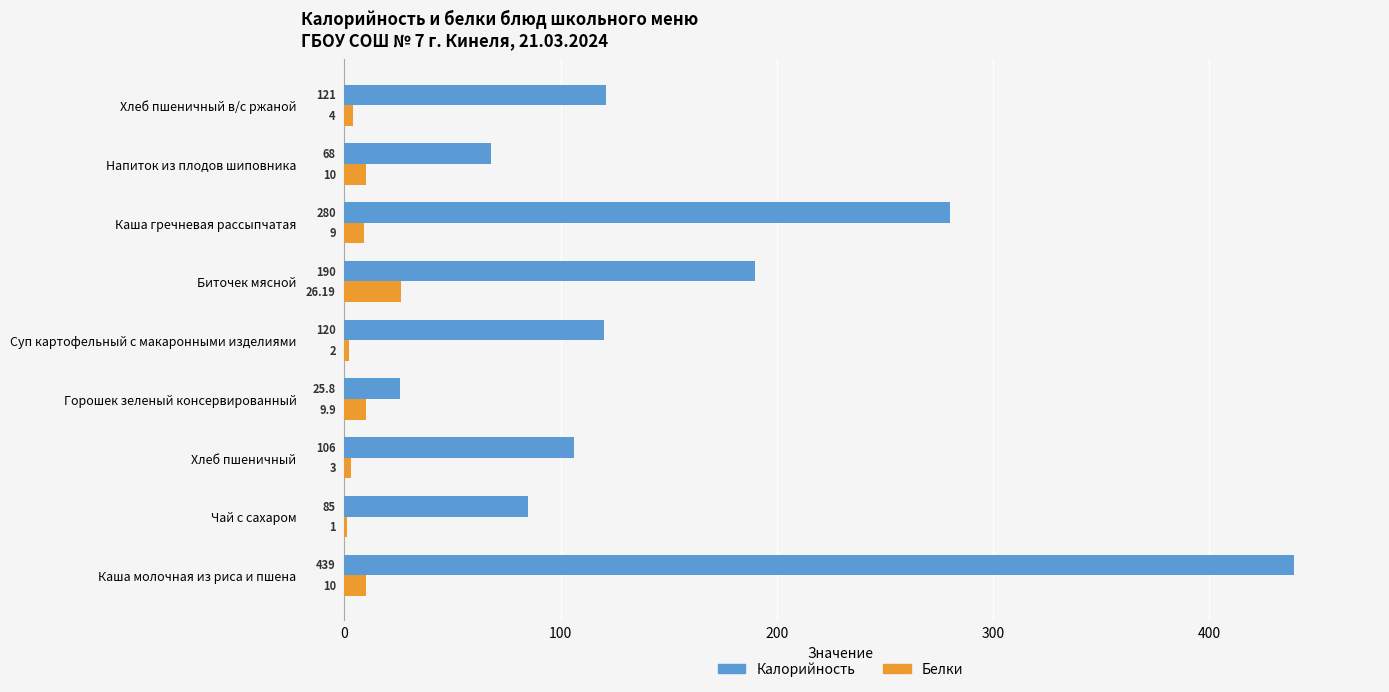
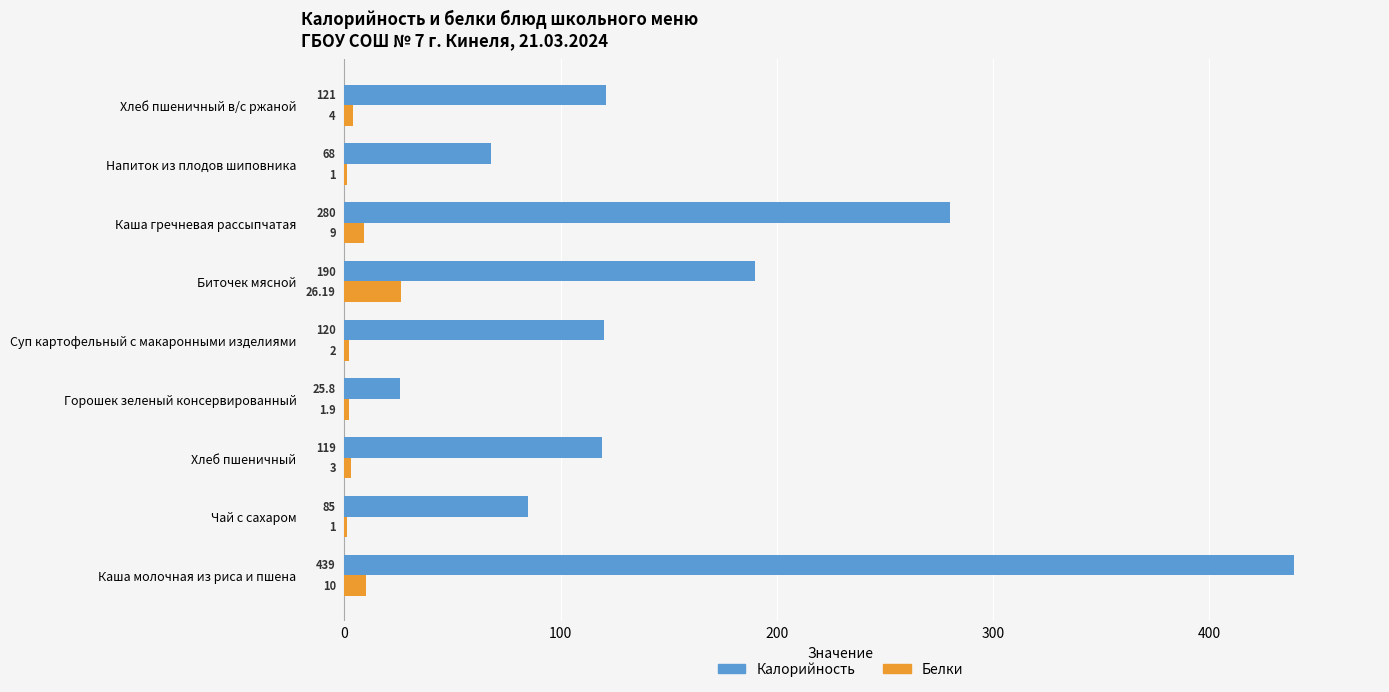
Белки, Напиток из плодов шиповника: 10 -> 1
Белки, Горошек зеленый консервированный: 9.9 -> 1.9
Калорийность, Хлеб пшеничный: 106 -> 119
